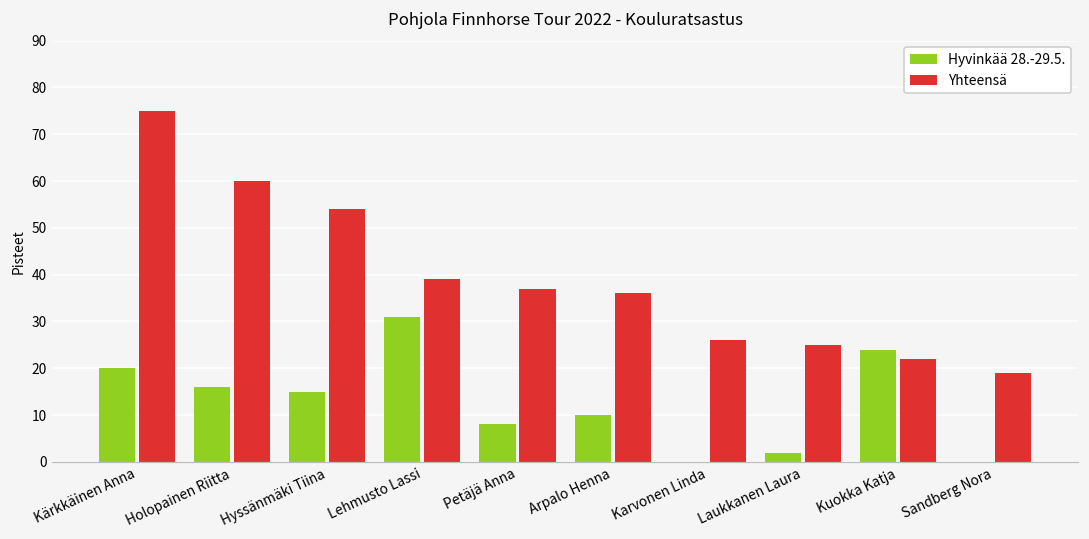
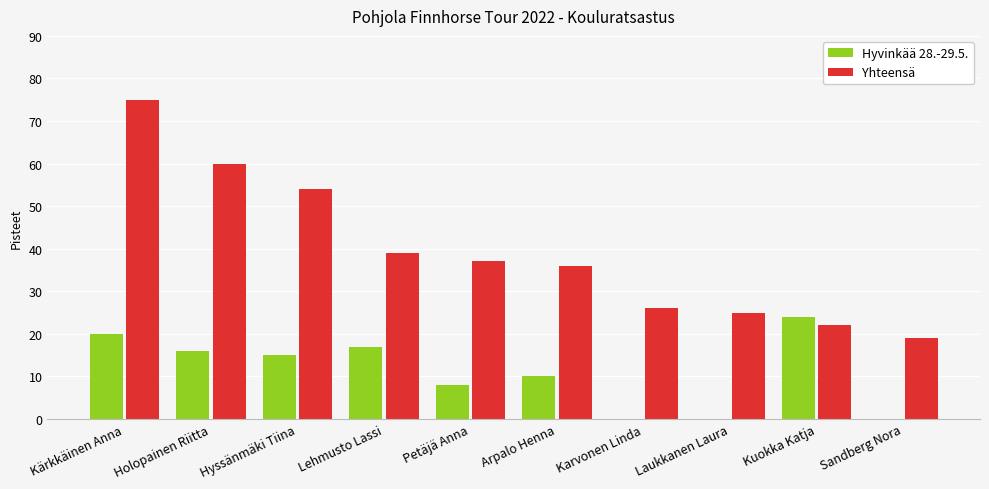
Hyvinkää 28.-29.5., Lehmusto Lassi: 31 -> 17
Hyvinkää 28.-29.5., Laukkanen Laura: 2 -> 0
